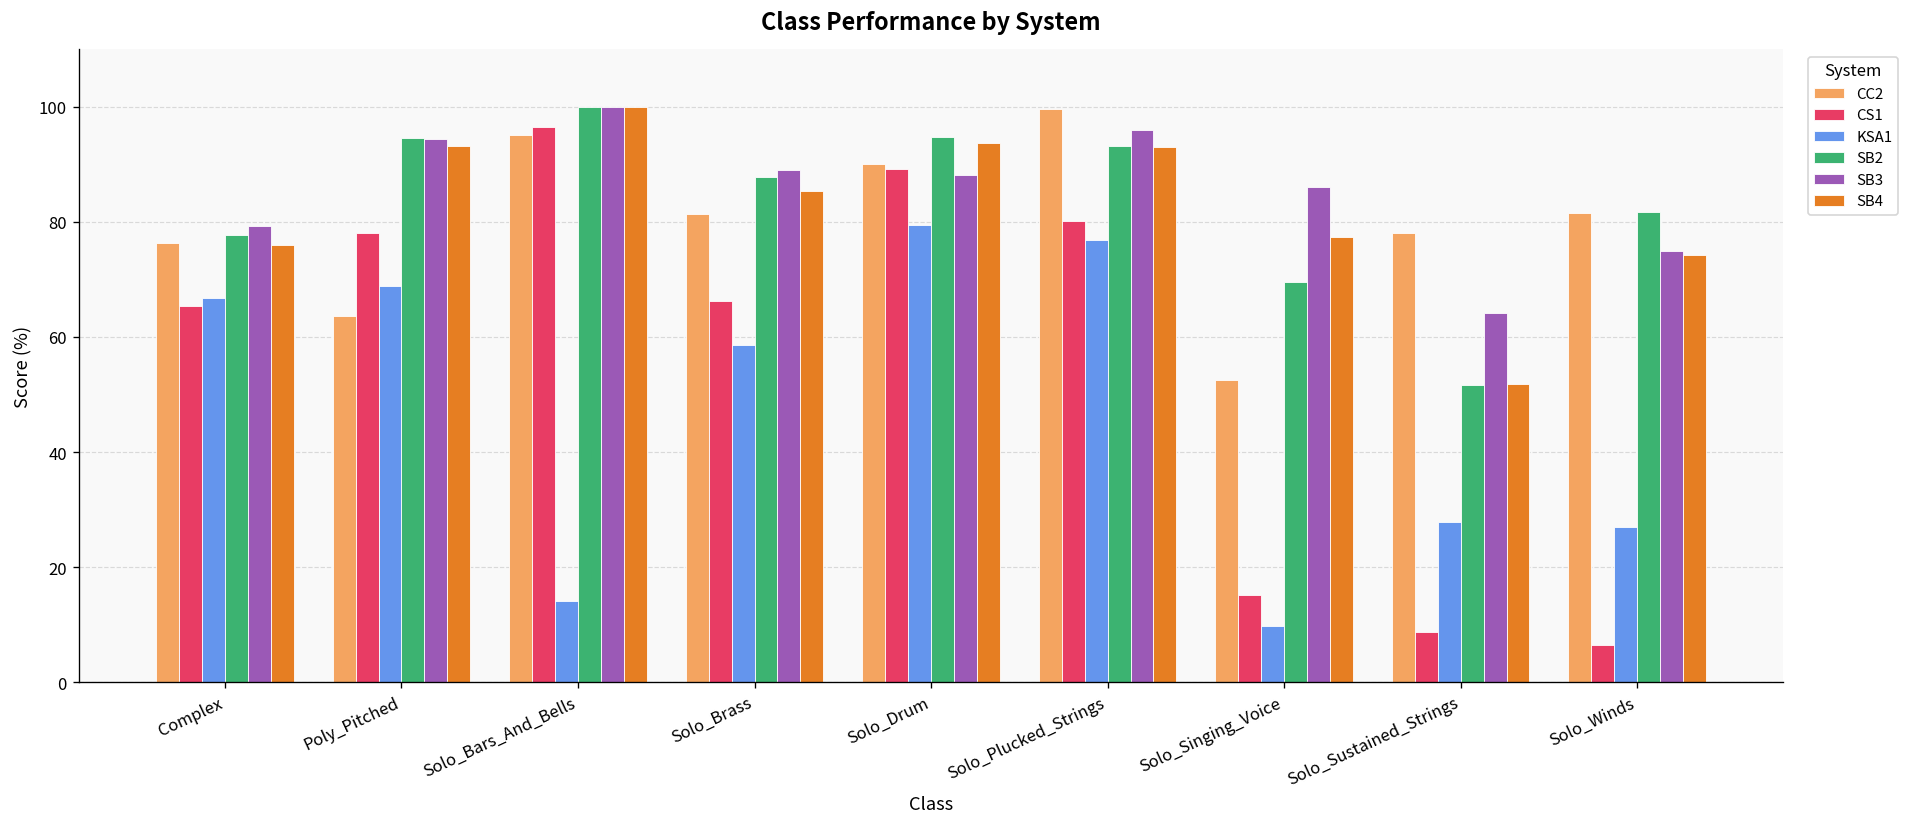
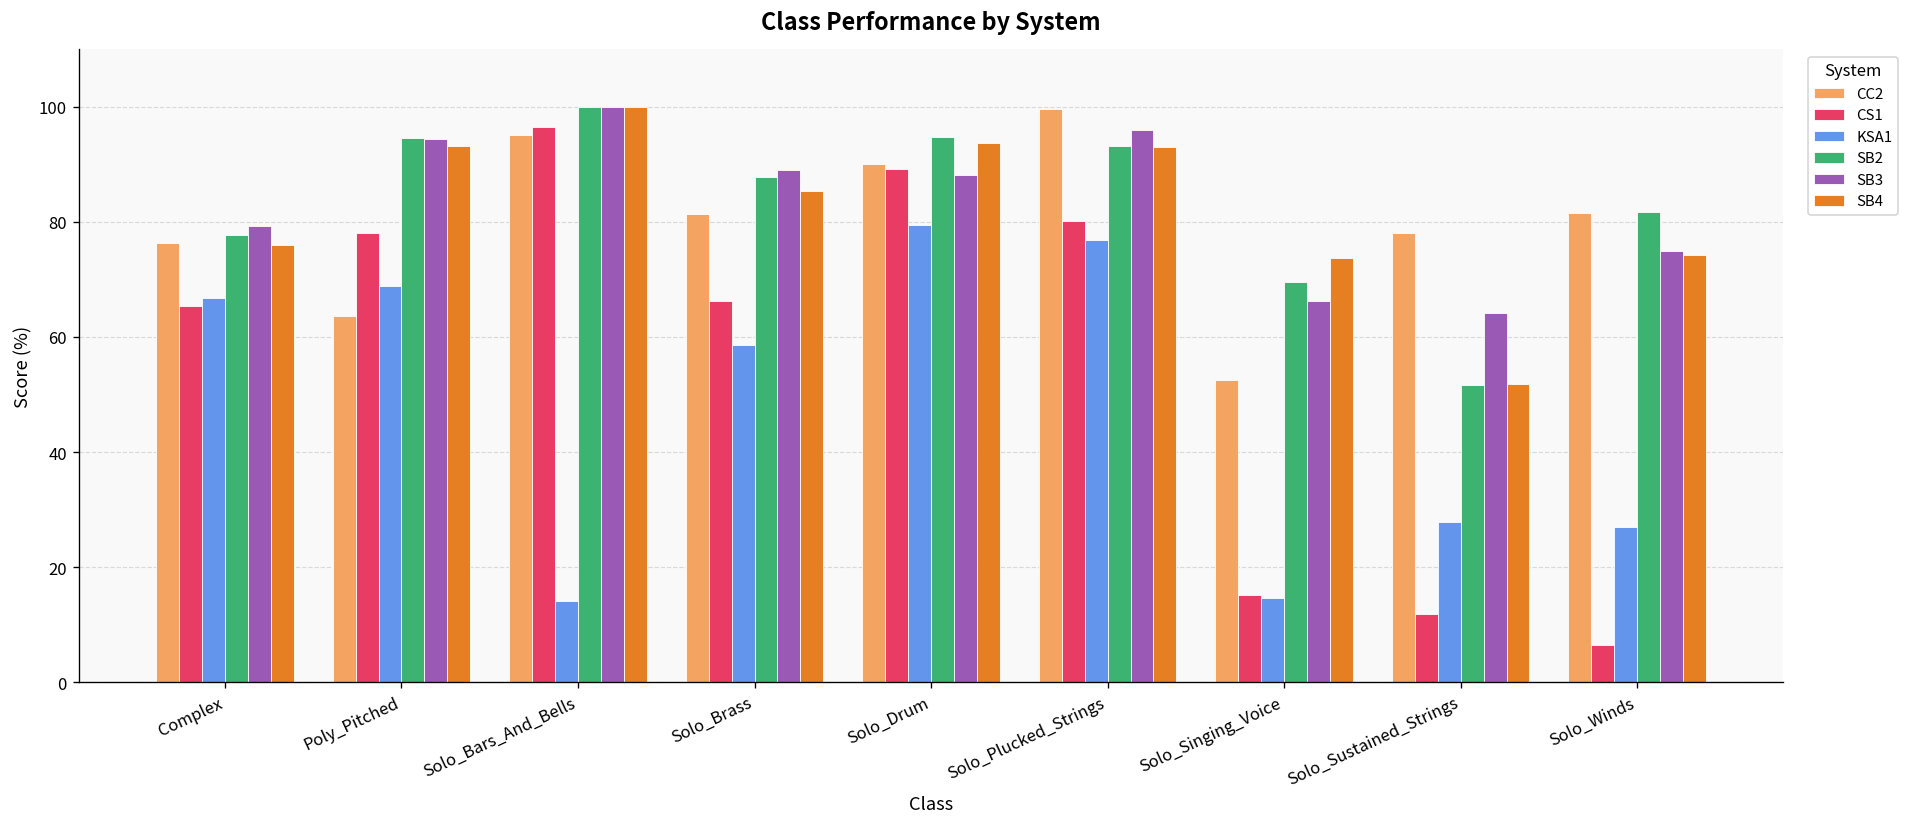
KSA1, Solo_Singing_Voice: 10 -> 15
SB3, Solo_Singing_Voice: 86 -> 66
SB4, Solo_Singing_Voice: 77 -> 74
CS1, Solo_Sustained_Strings: 9 -> 12
